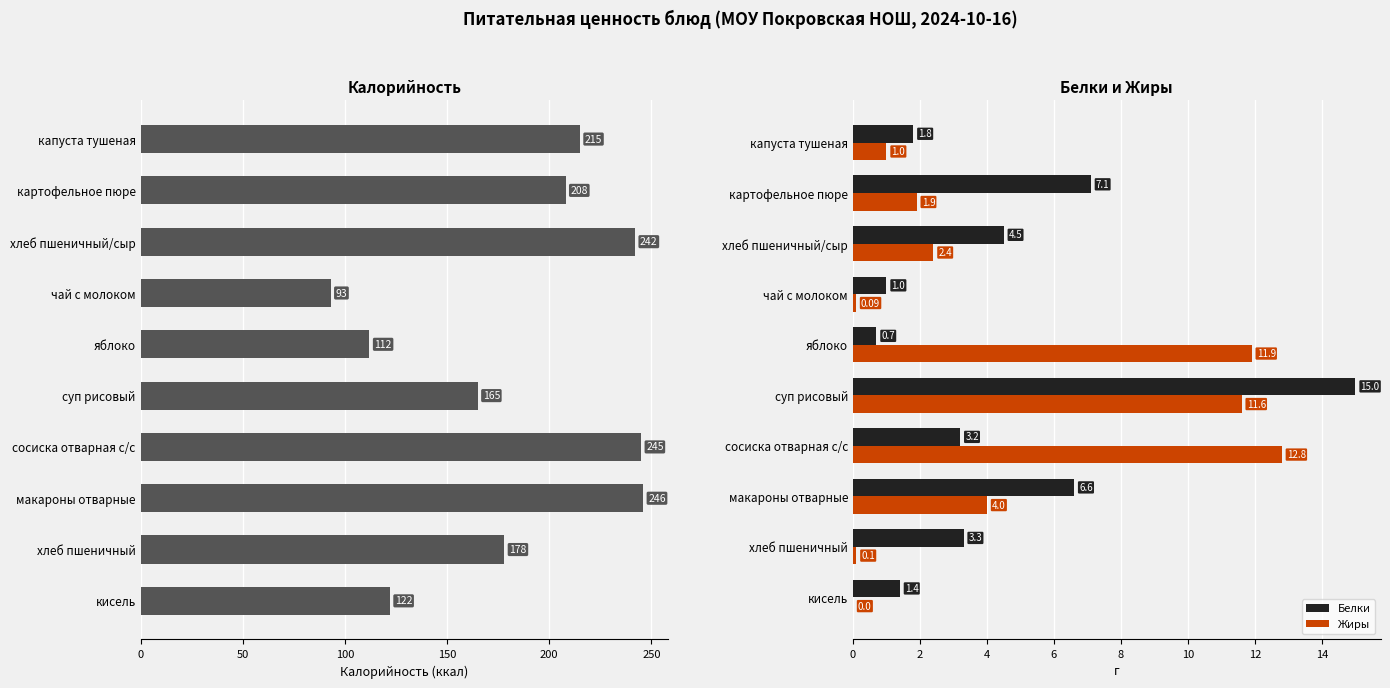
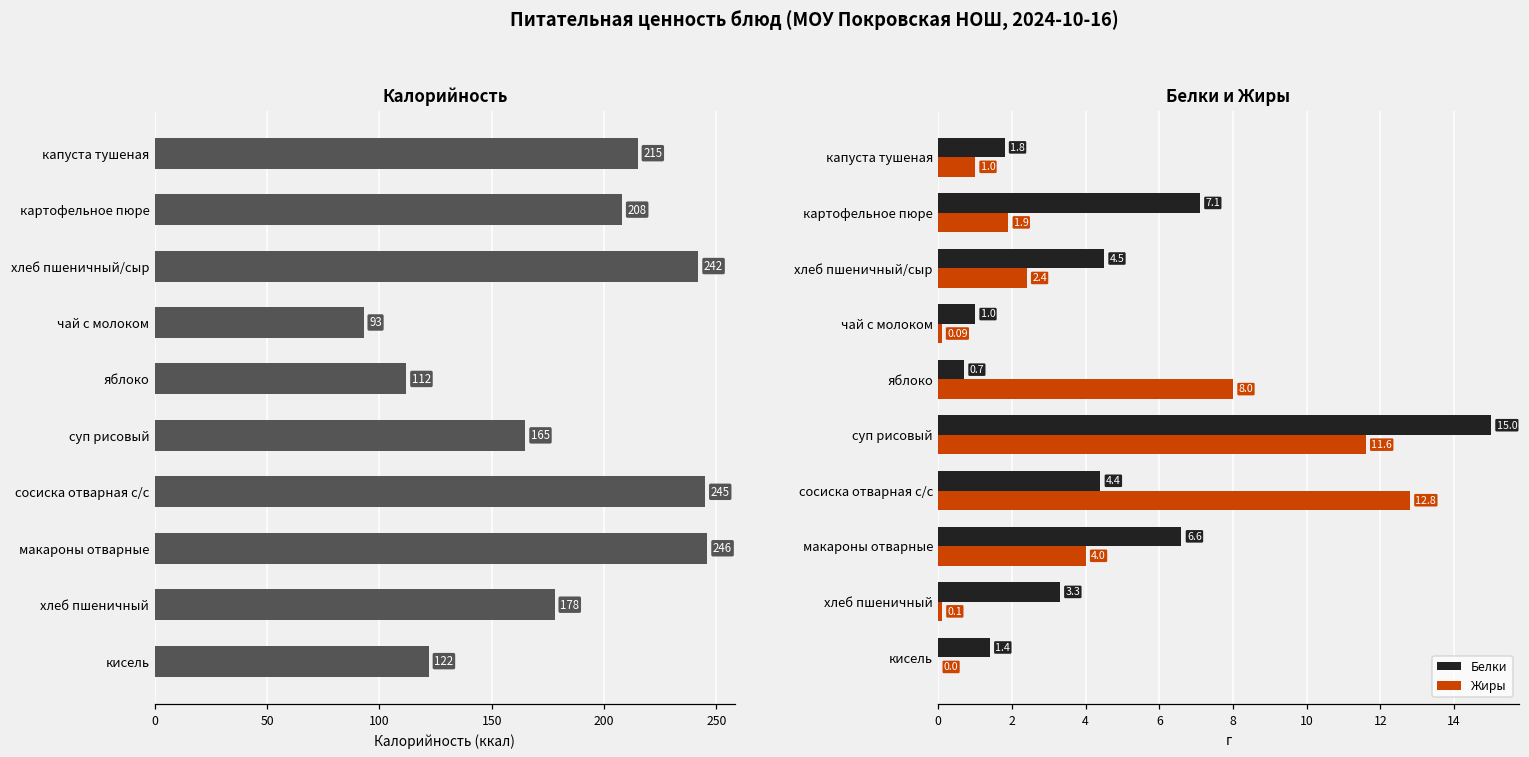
Белки и Жиры, Жиры, яблоко: 11.9 -> 8.0
Белки и Жиры, Белки, сосиска отварная с/с: 3.2 -> 4.4
